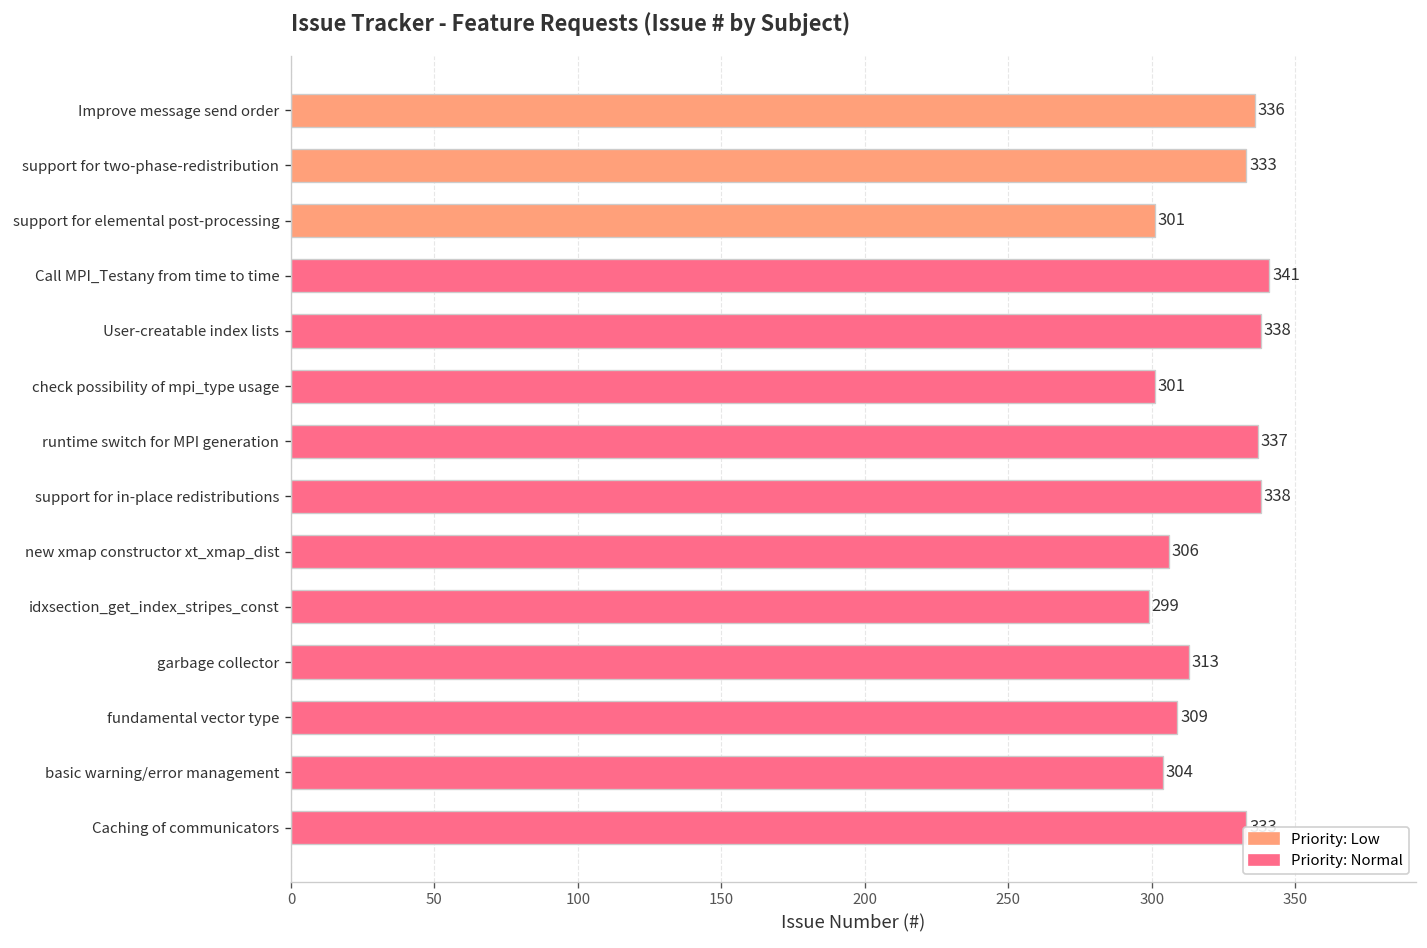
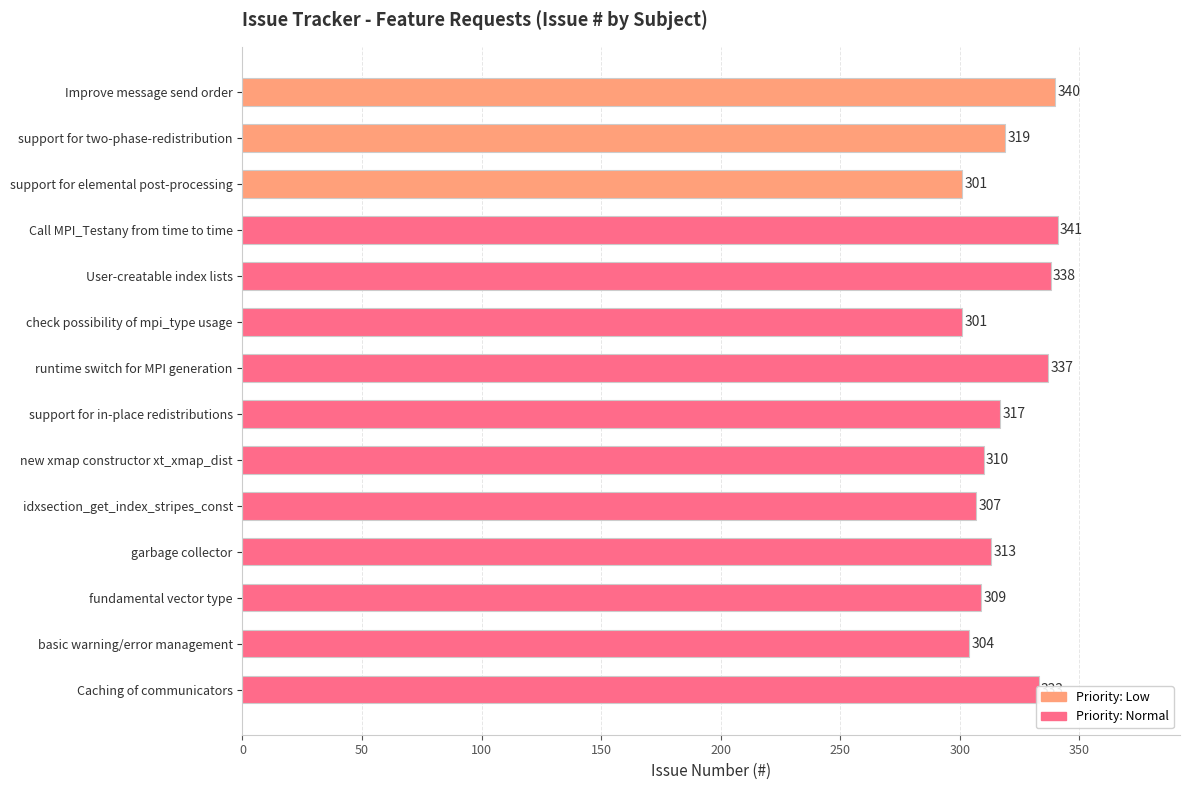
Improve message send order: 336 -> 340
support for two-phase-redistribution: 333 -> 319
support for in-place redistributions: 338 -> 317
new xmap constructor xt_xmap_dist: 306 -> 310
idxsection_get_index_stripes_const: 299 -> 307
